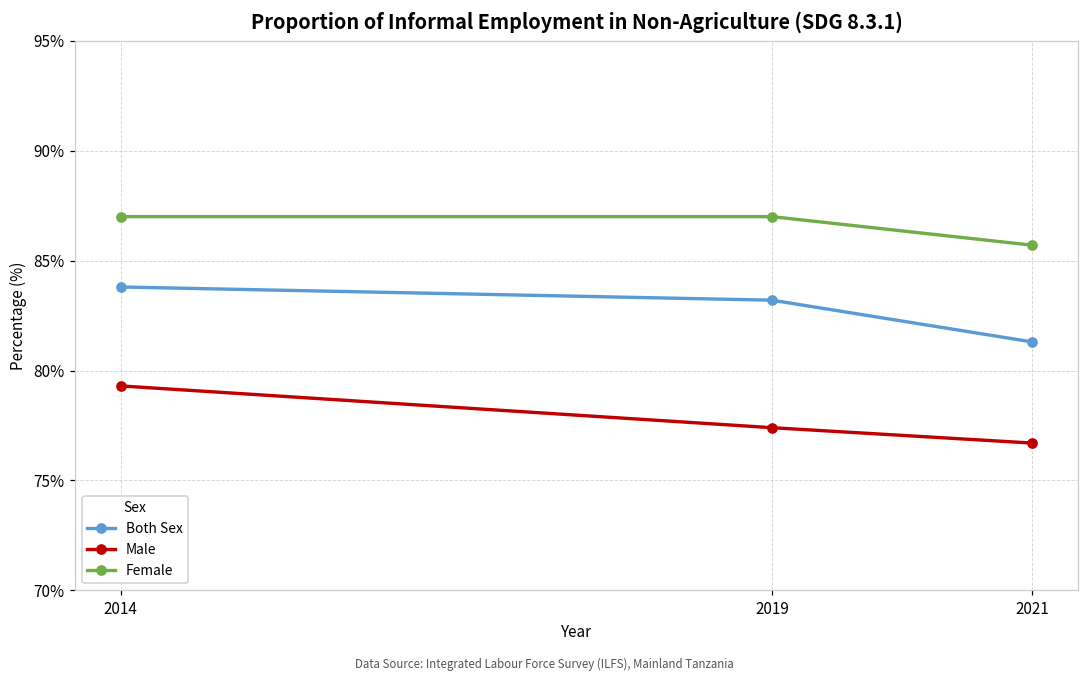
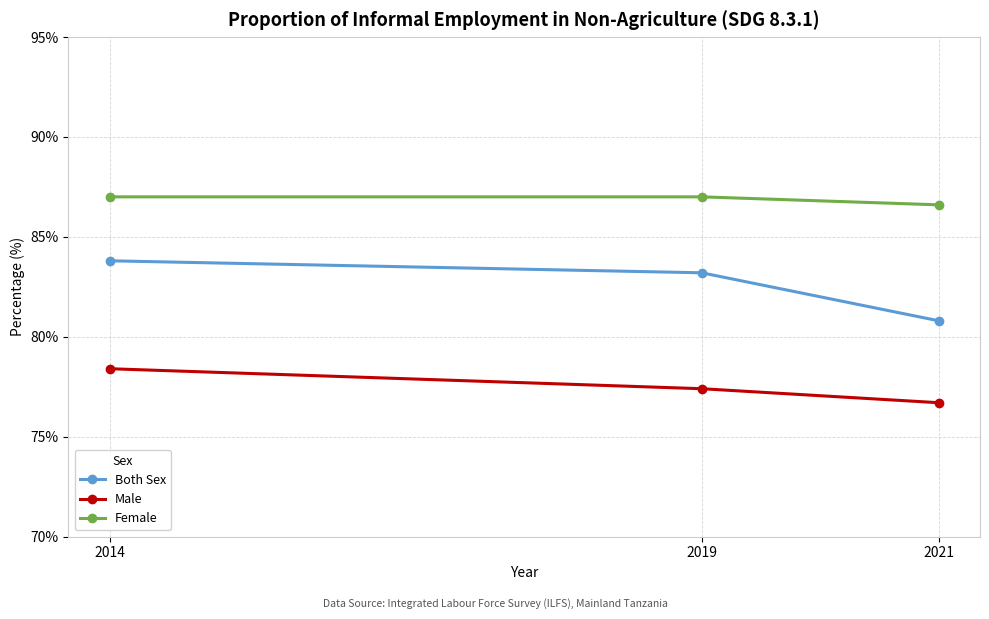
Male, 2014: 79.3% -> 78.4%
Both Sex, 2021: 81.3% -> 80.8%
Female, 2021: 85.7% -> 86.6%
